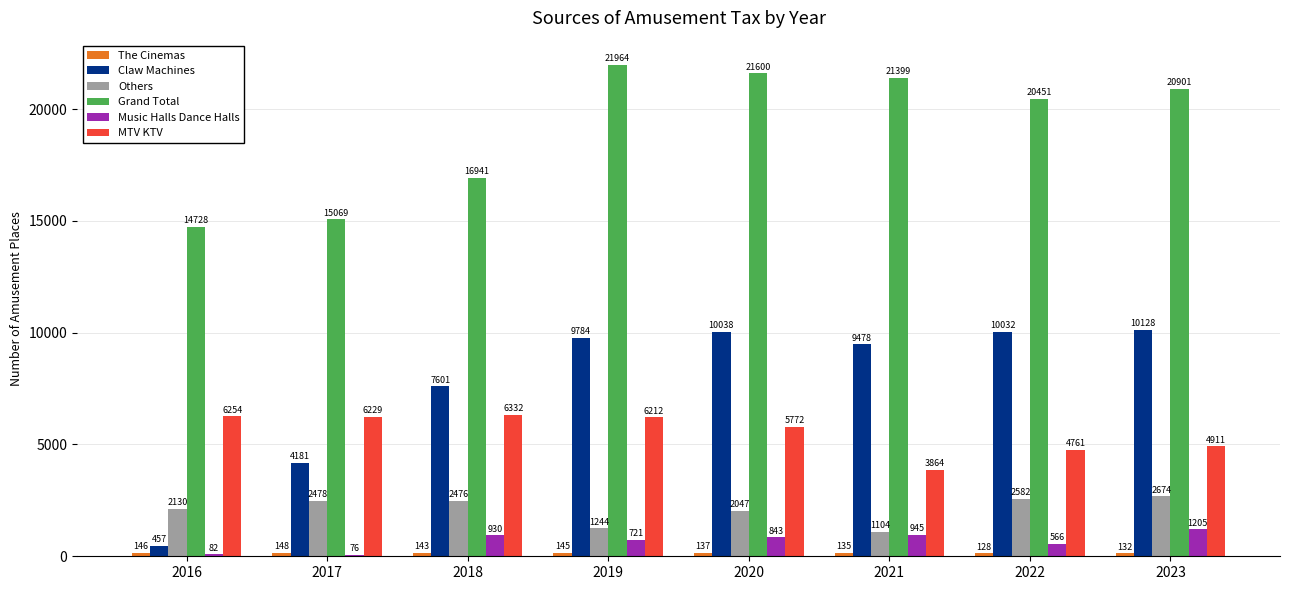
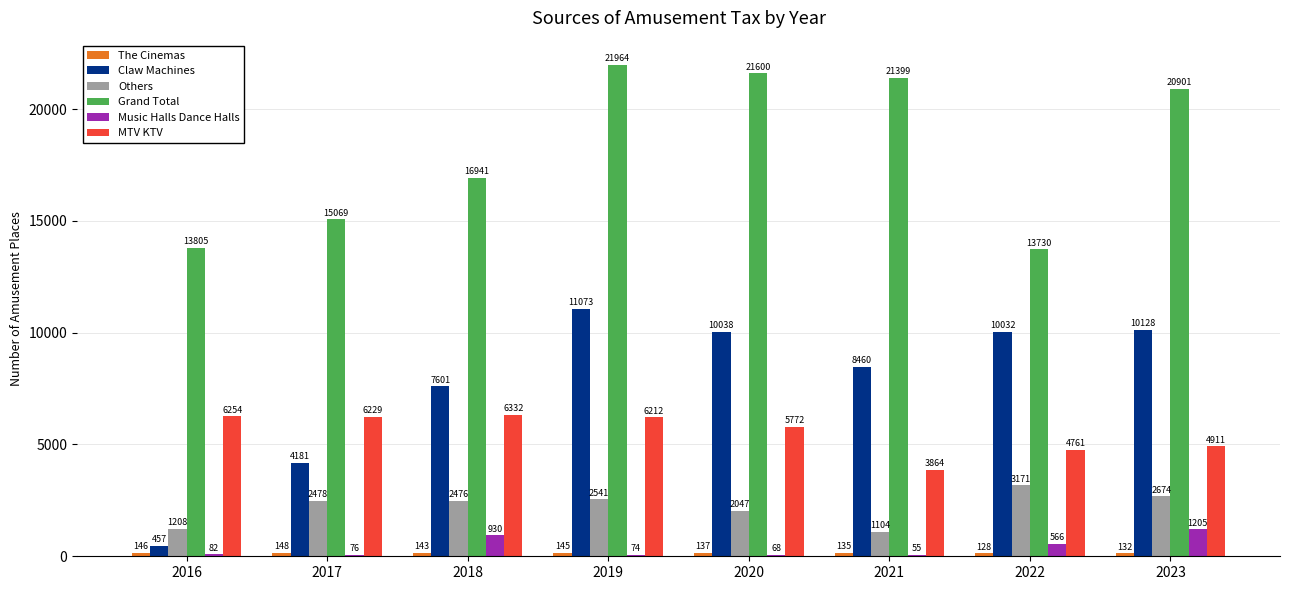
Others, 2016: 2130 -> 1208
Grand Total, 2016: 14728 -> 13805
Claw Machines, 2019: 9784 -> 11073
Others, 2019: 1244 -> 2541
Music Halls Dance Halls, 2019: 721 -> 74
Music Halls Dance Halls, 2020: 843 -> 68
Claw Machines, 2021: 9478 -> 8460
Music Halls Dance Halls, 2021: 945 -> 55
Others, 2022: 2582 -> 3171
Grand Total, 2022: 20451 -> 13730
